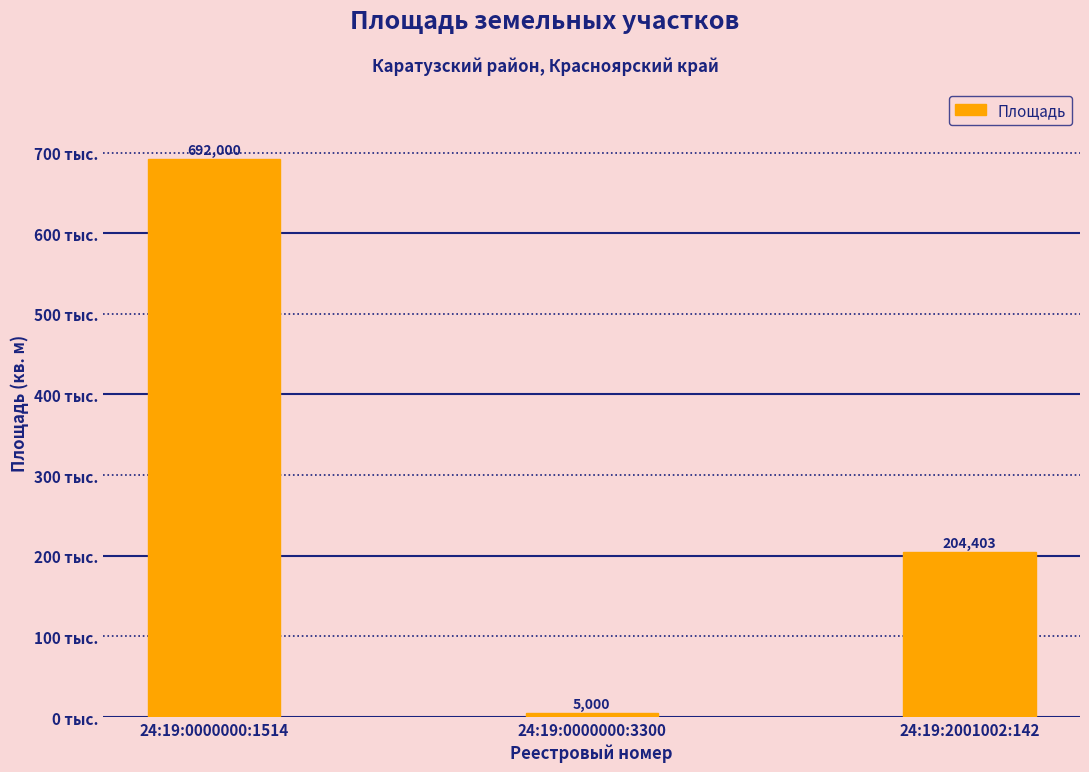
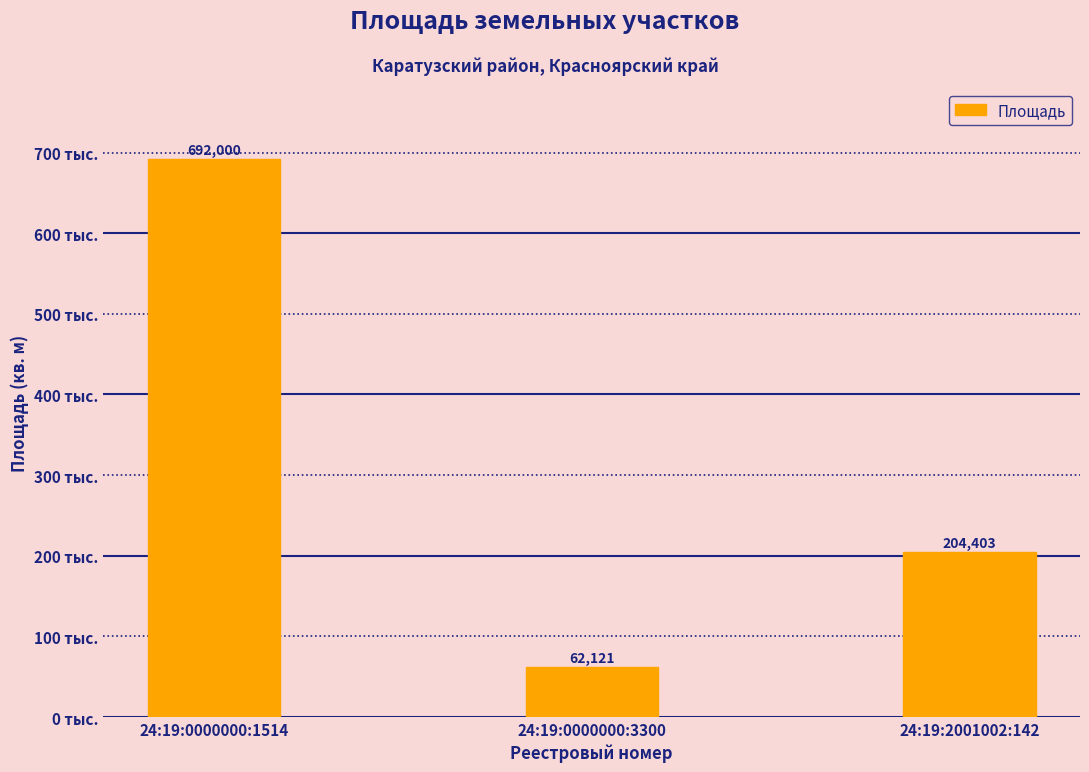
24:19:0000000:3300: 5,000 -> 62,121
